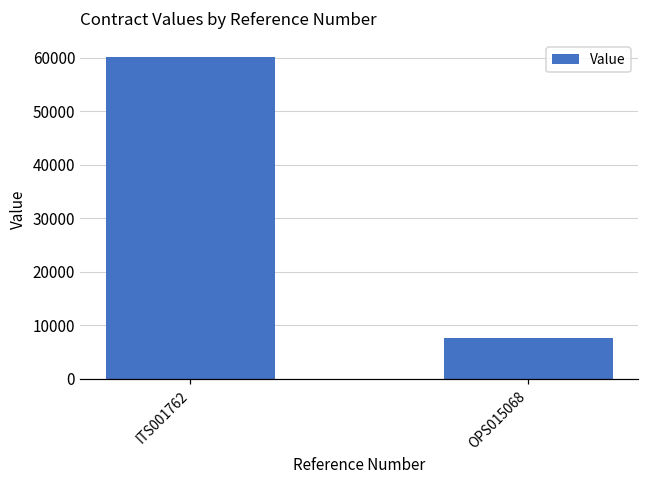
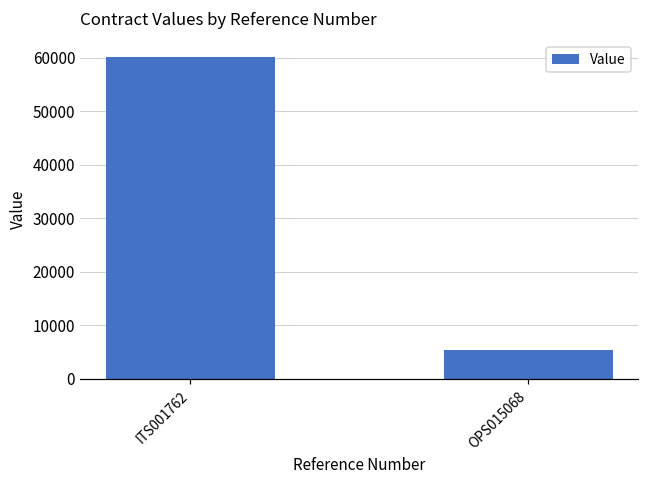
OPS015068: 8000 -> 5000
